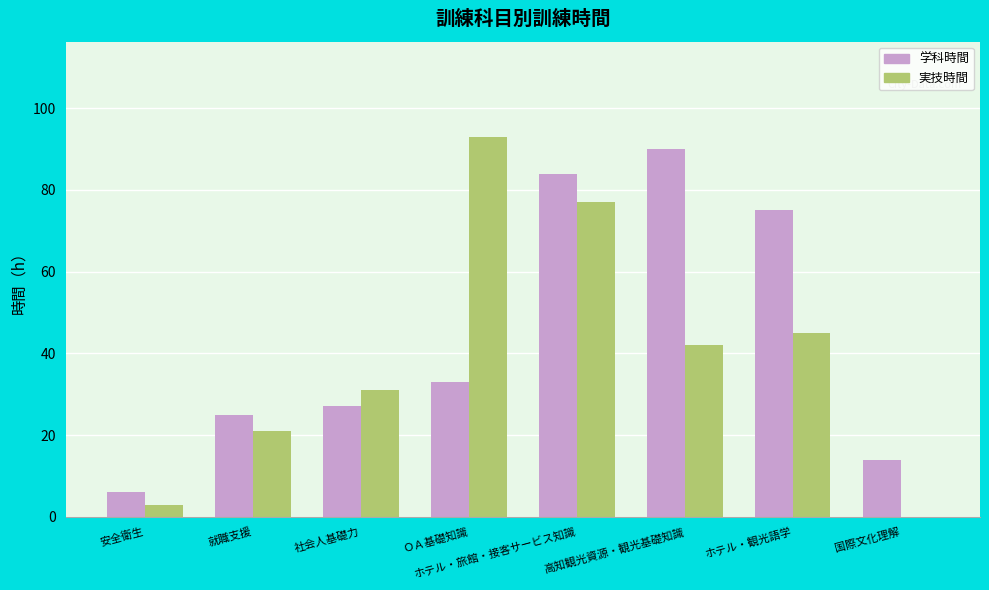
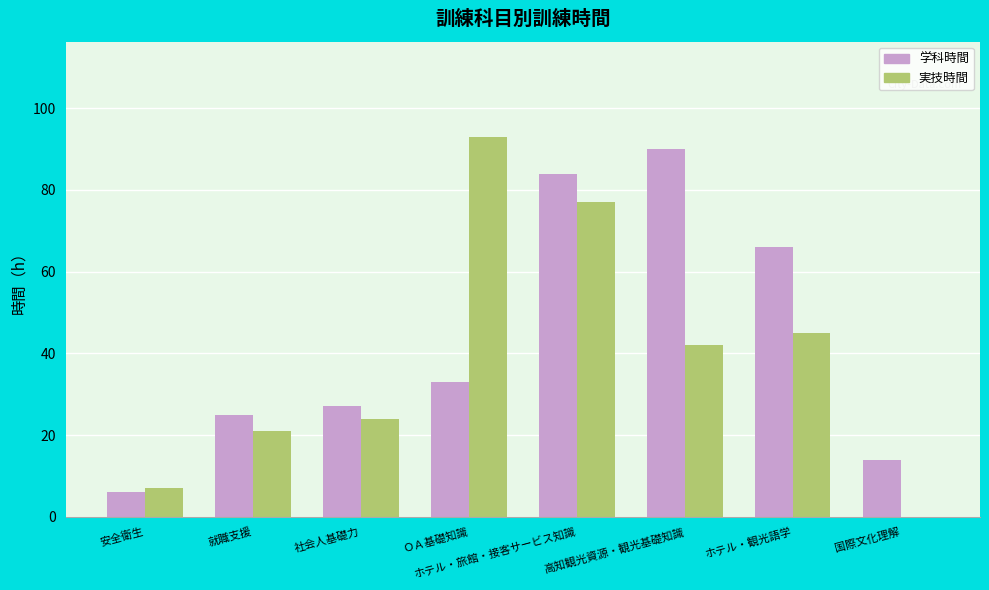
実技時間, 安全衛生: 3 -> 7
実技時間, 社会人基礎力: 31 -> 24
学科時間, ホテル・観光語学: 75 -> 66
